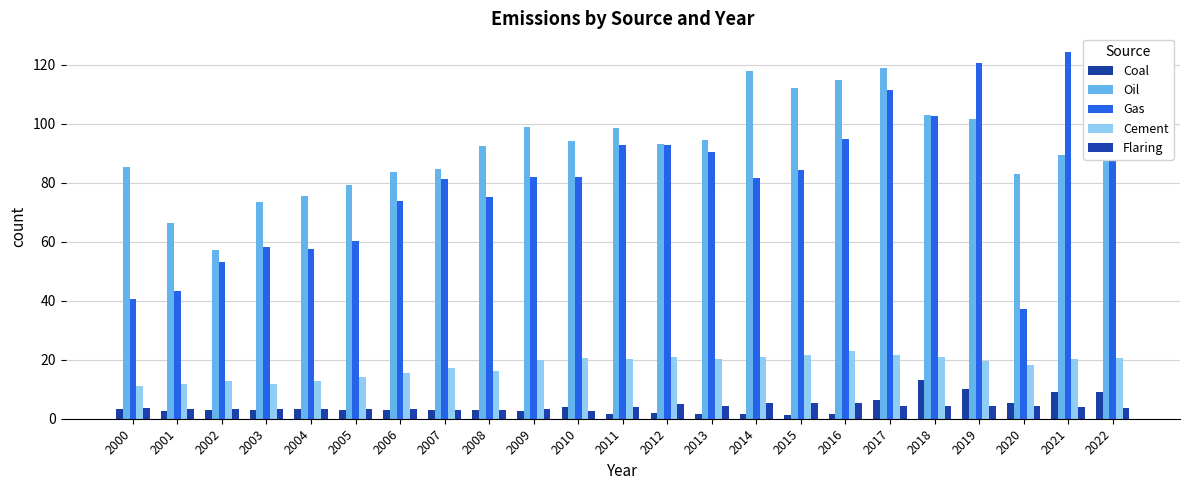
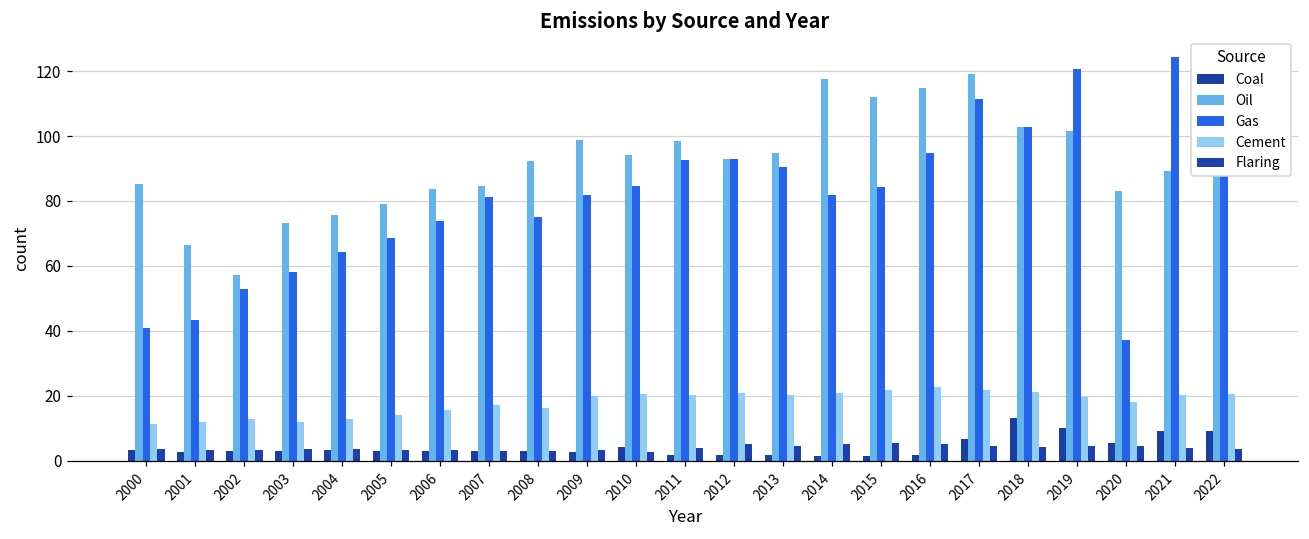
Gas, 2004: 58 -> 64
Gas, 2005: 60 -> 69
Gas, 2010: 82 -> 85
